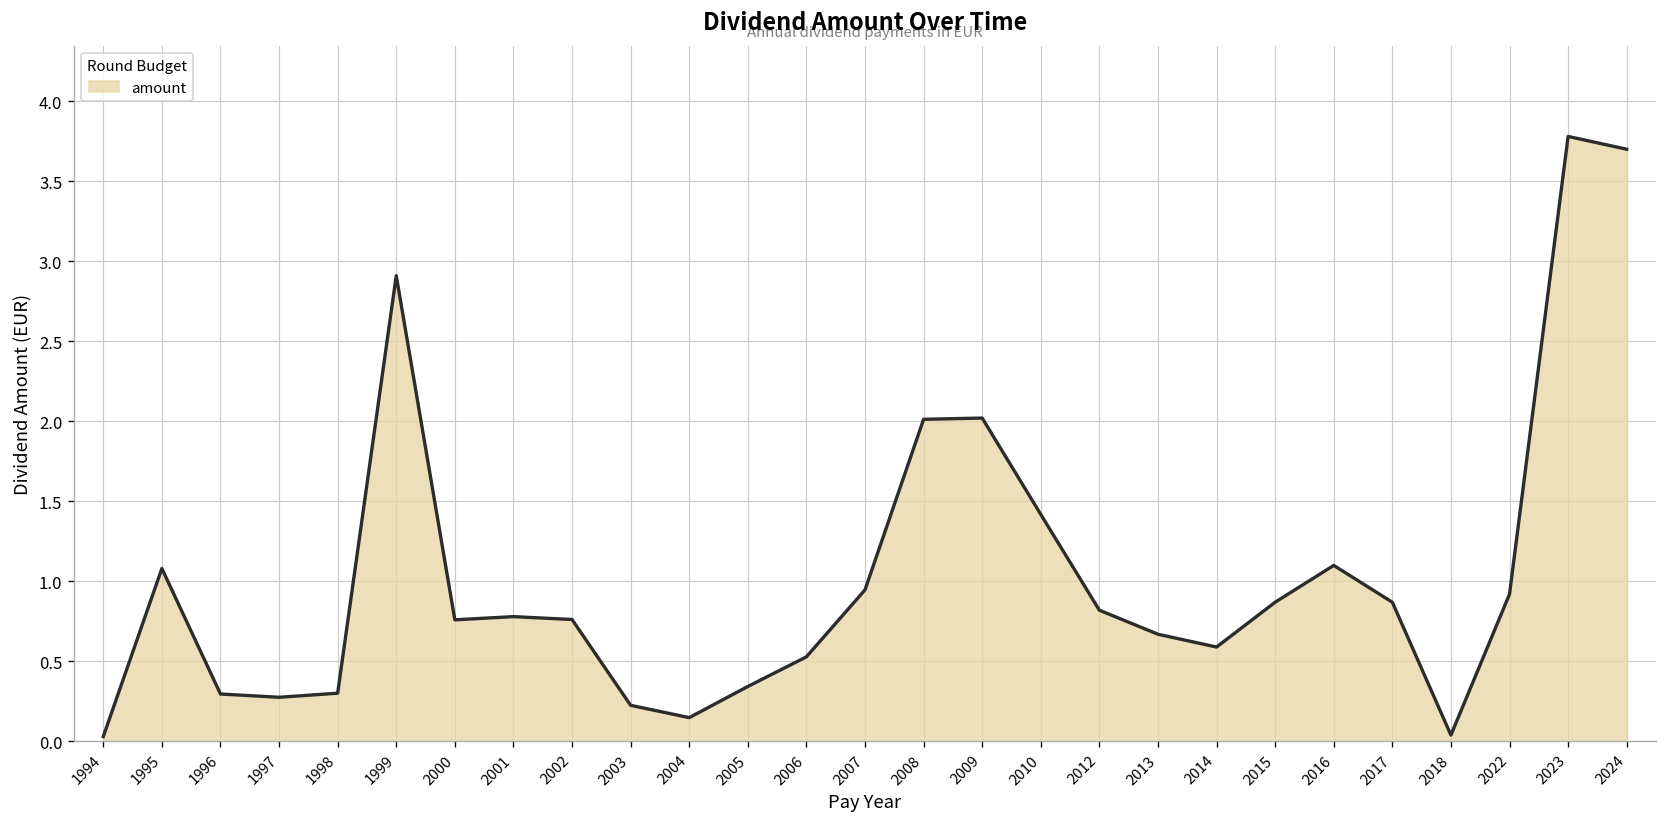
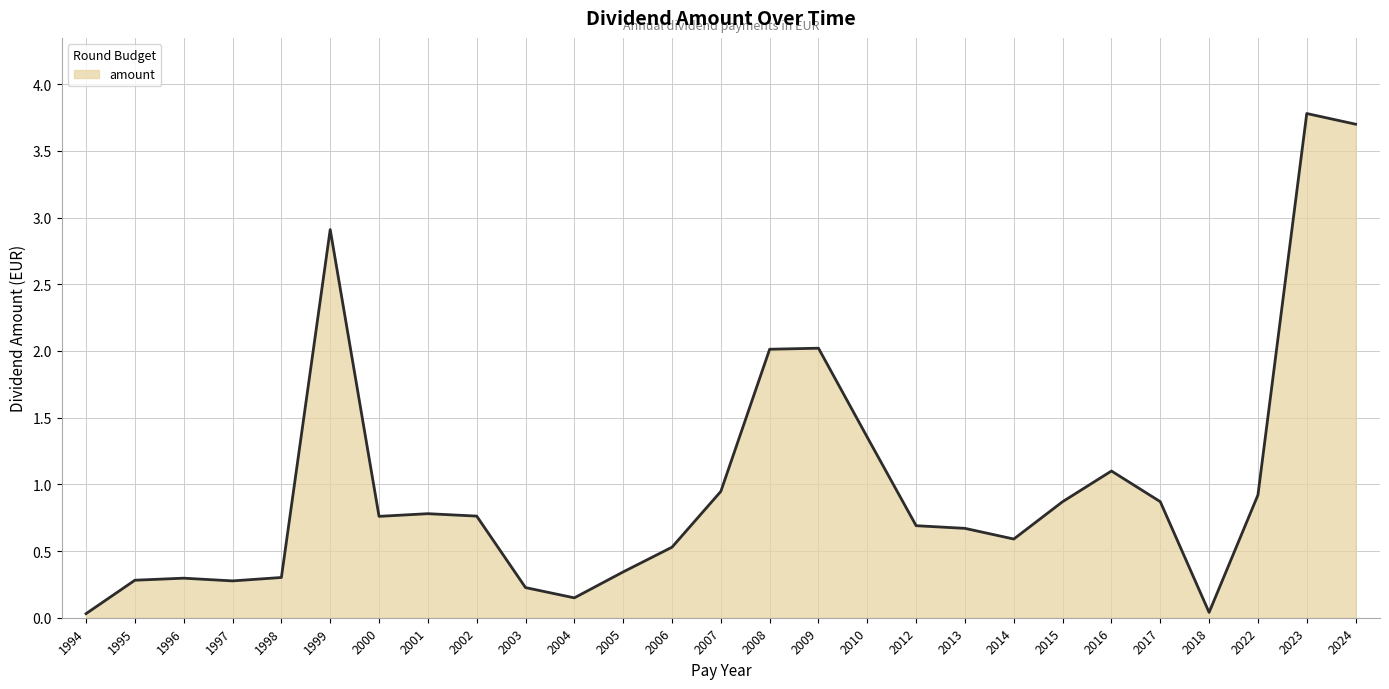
1995: 1.08 -> 0.28
2010: 1.42 -> 1.35
2012: 0.82 -> 0.69
